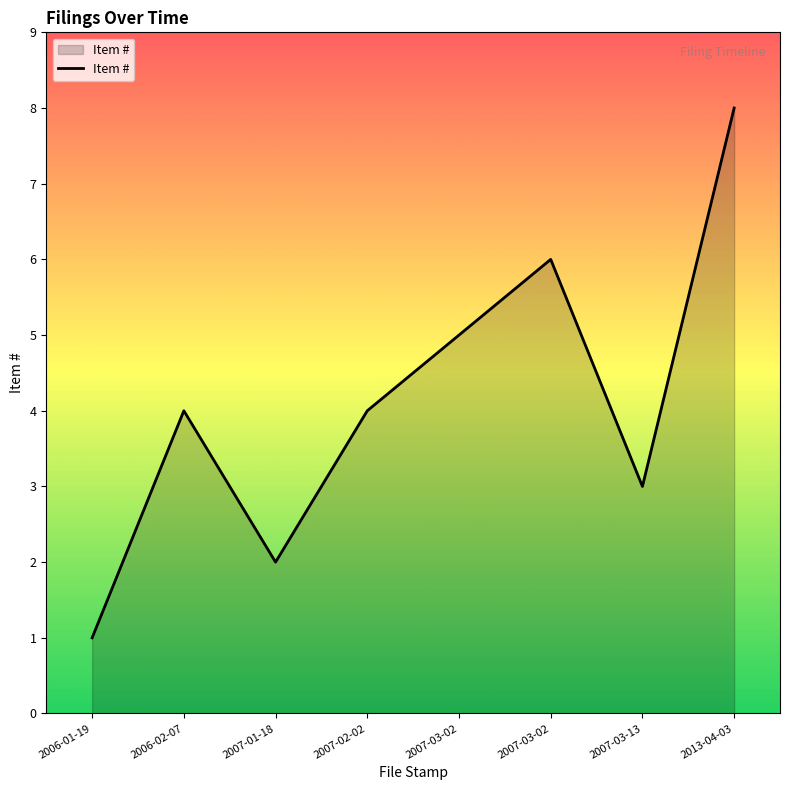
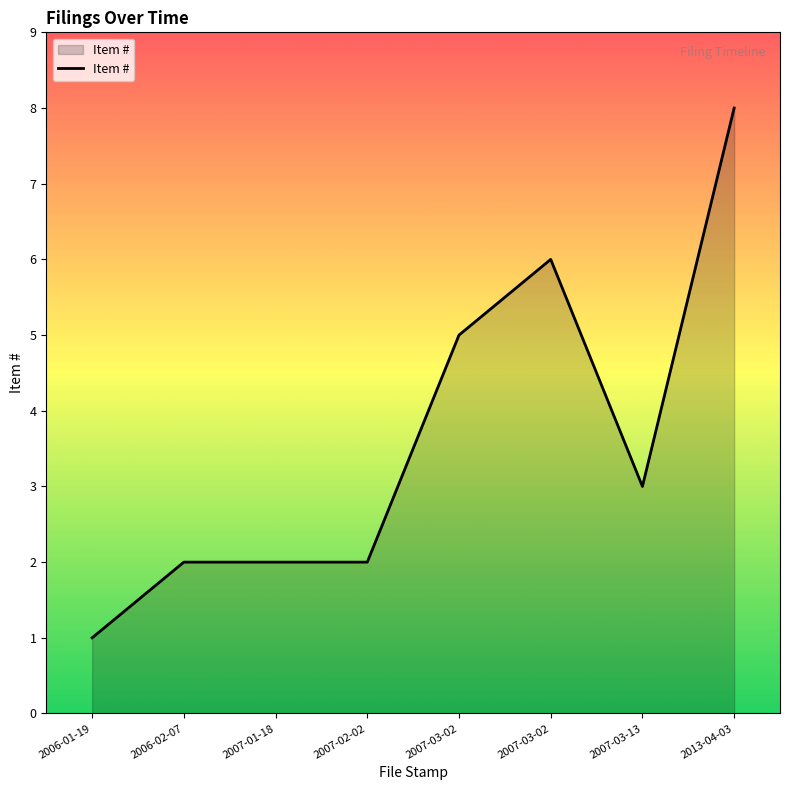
2006-02-07: 4 -> 2
2007-02-02: 4 -> 2
